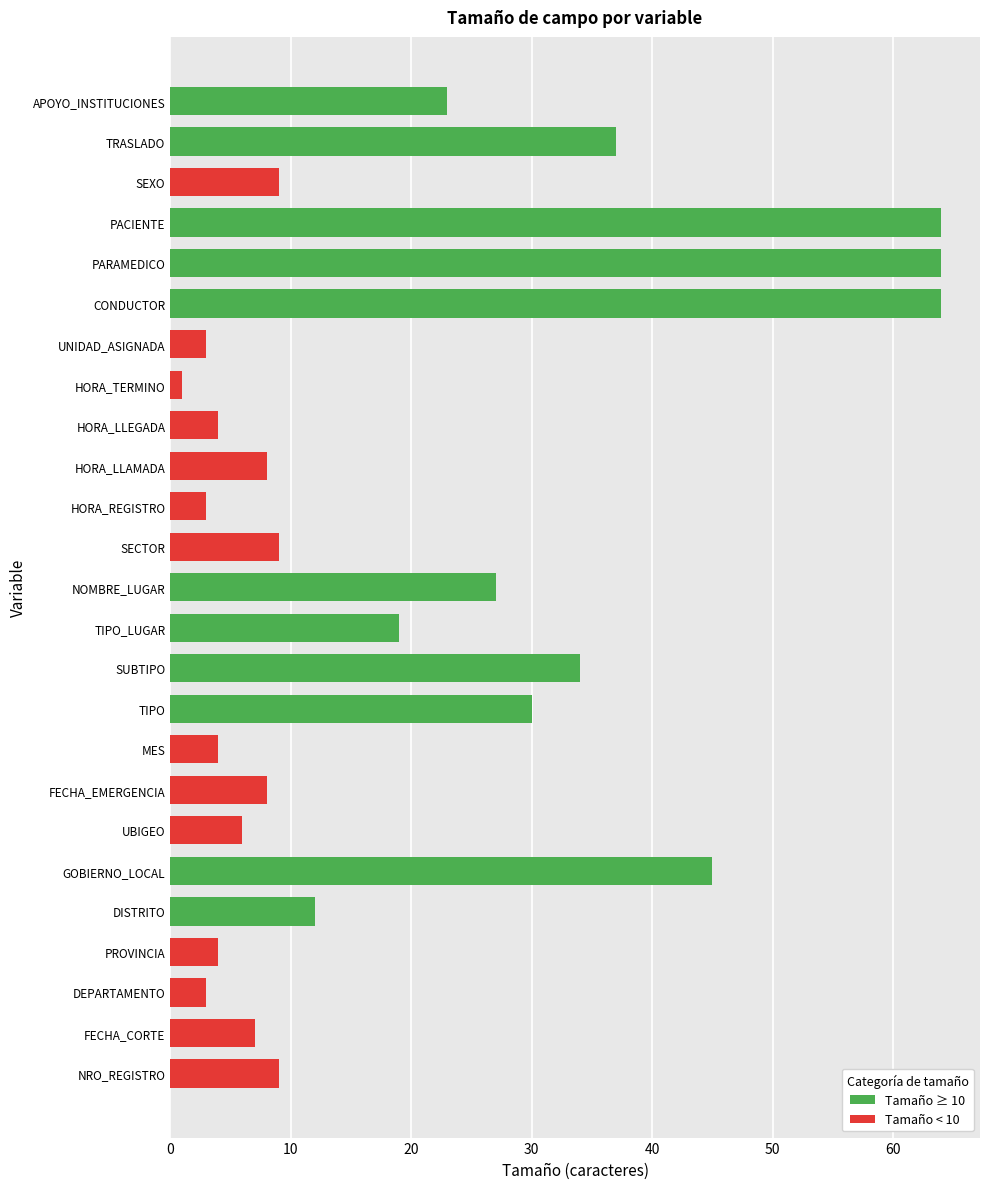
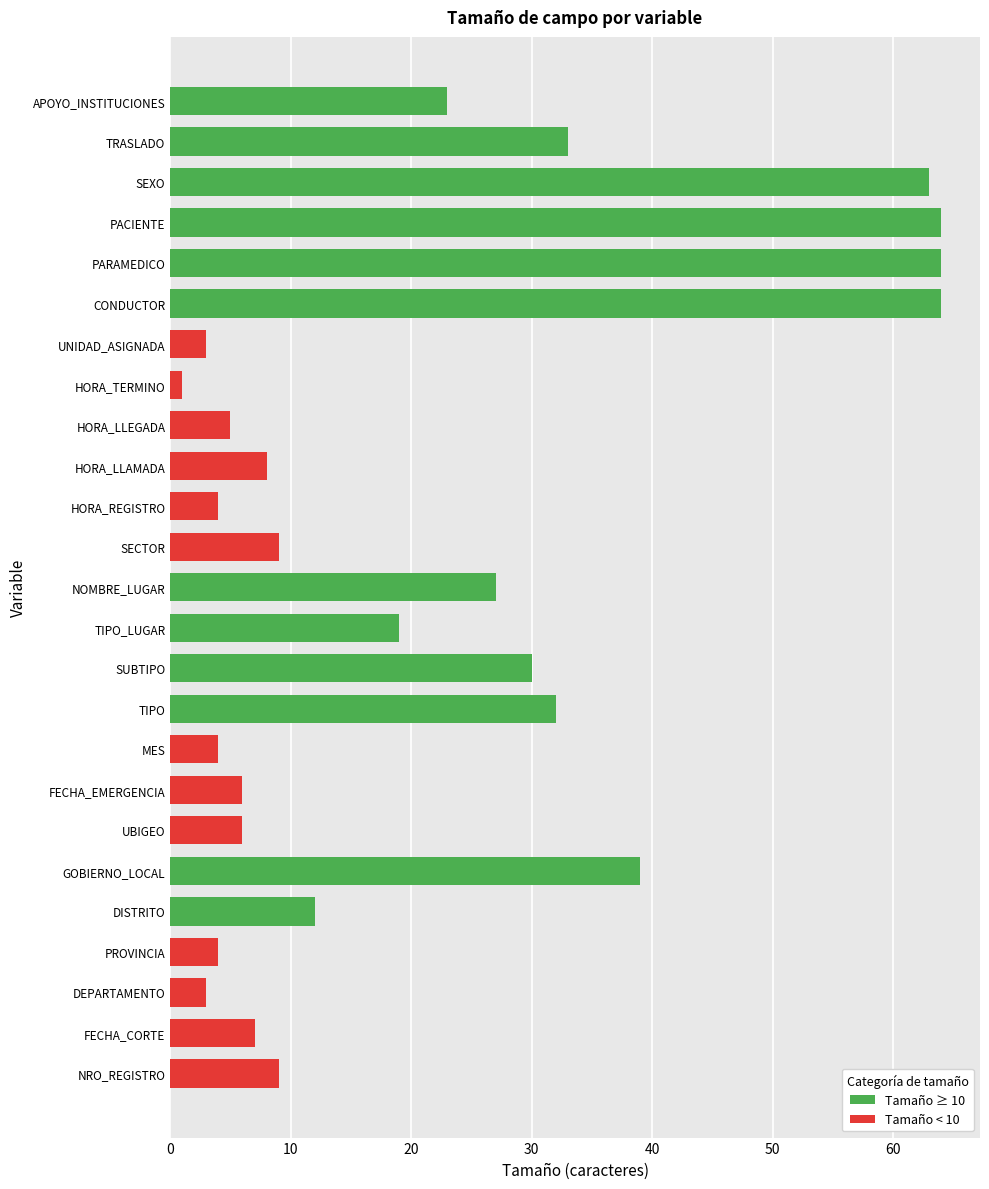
TRASLADO: 37 -> 33
SEXO: 9 -> 63
HORA_LLEGADA: 4 -> 5
HORA_REGISTRO: 3 -> 4
SUBTIPO: 34 -> 30
TIPO: 30 -> 32
FECHA_EMERGENCIA: 8 -> 6
GOBIERNO_LOCAL: 45 -> 39
